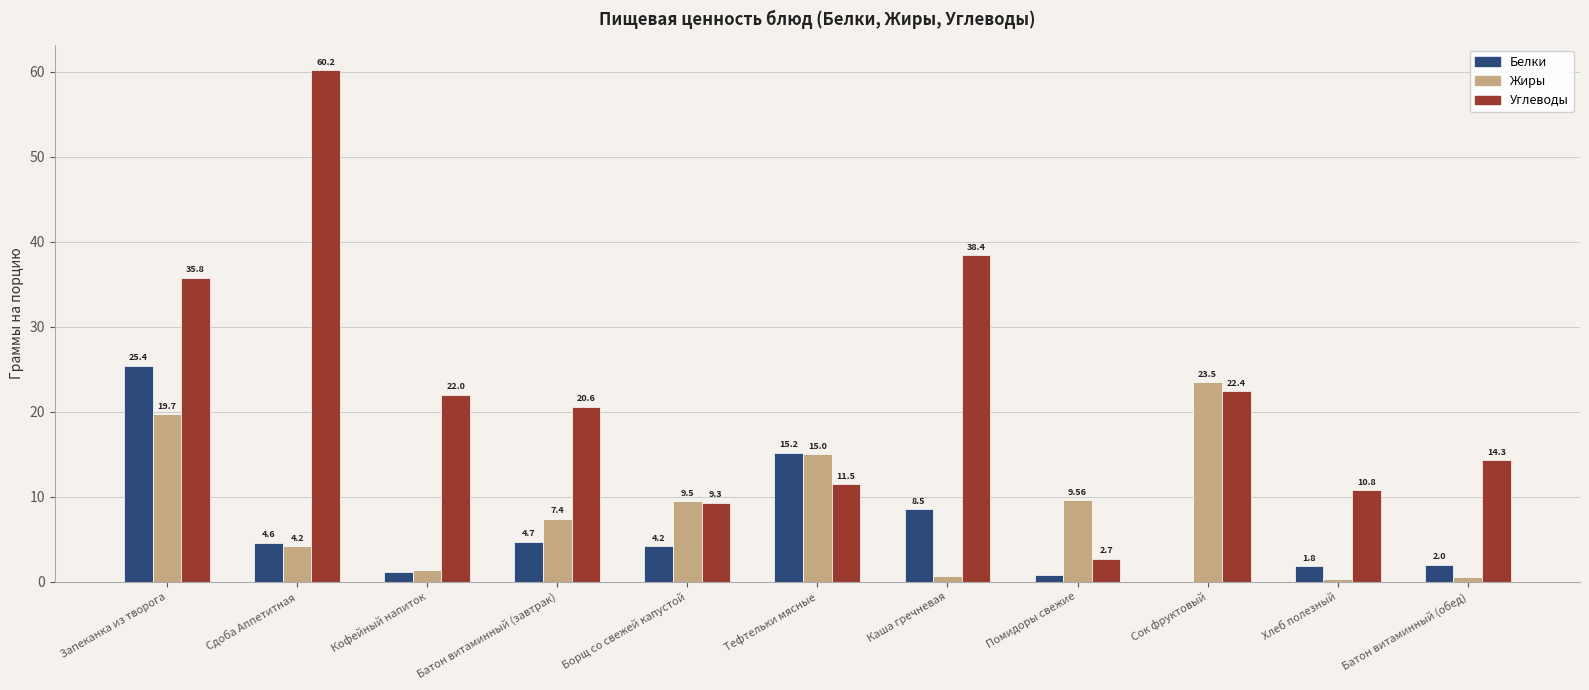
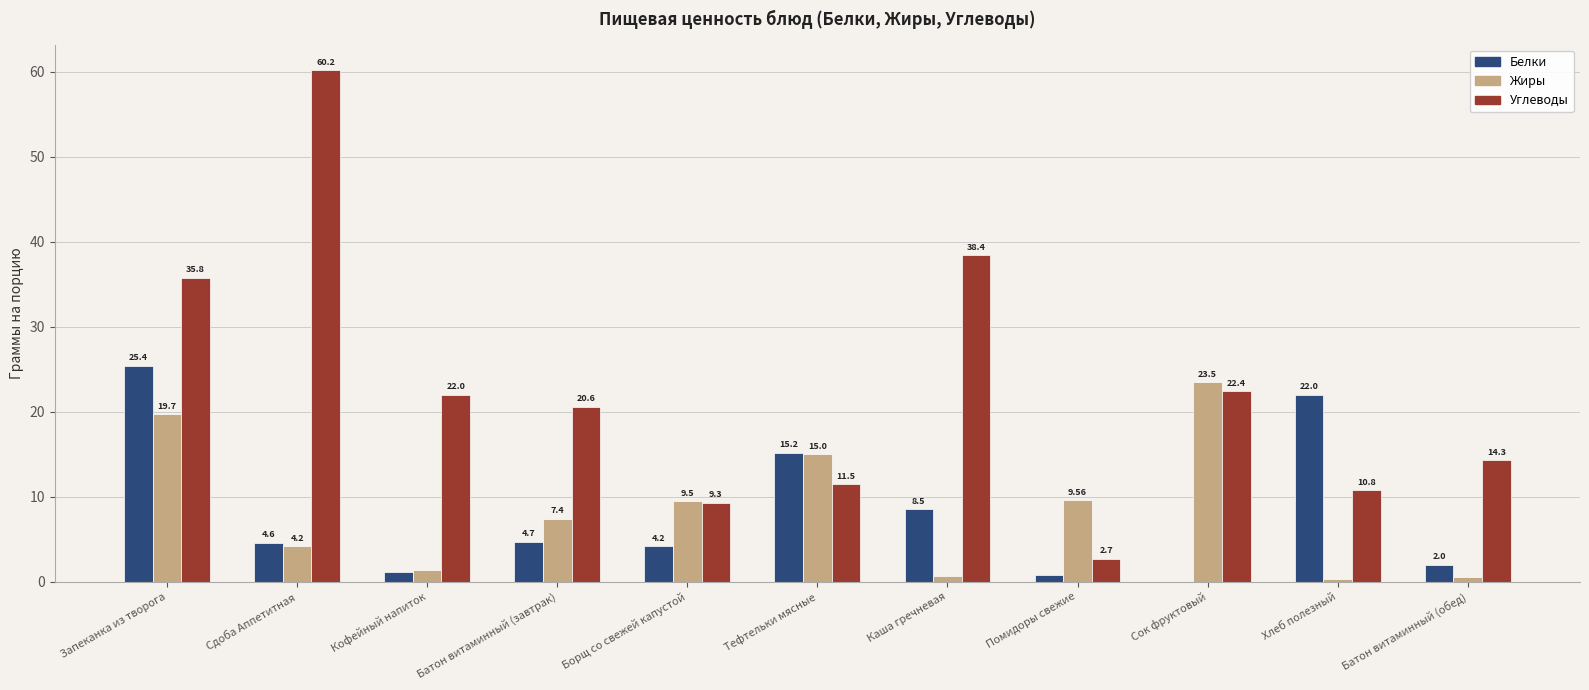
Белки, Хлеб полезный: 1.8 -> 22.0
